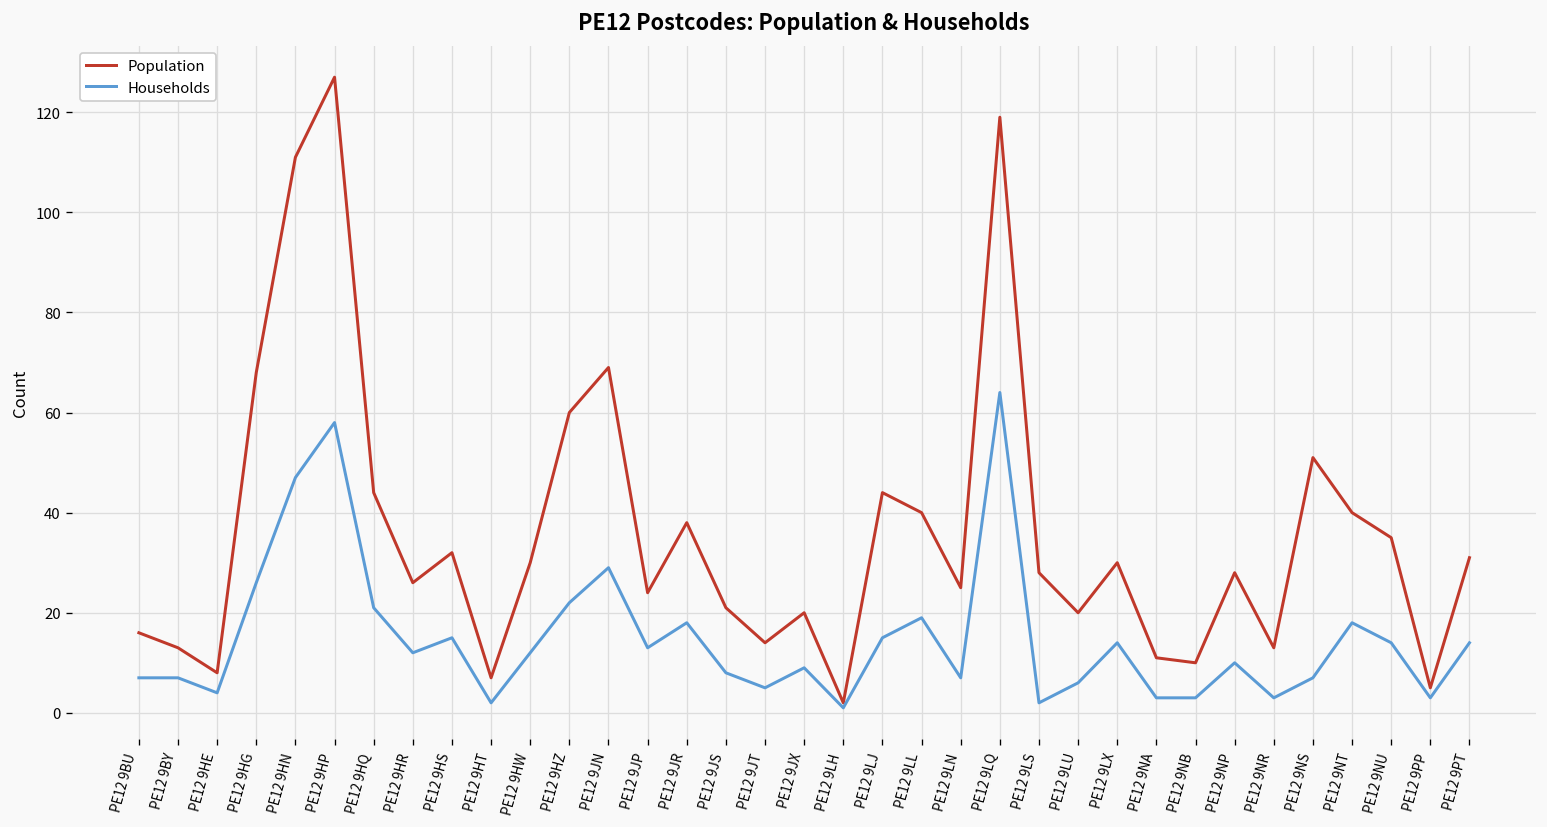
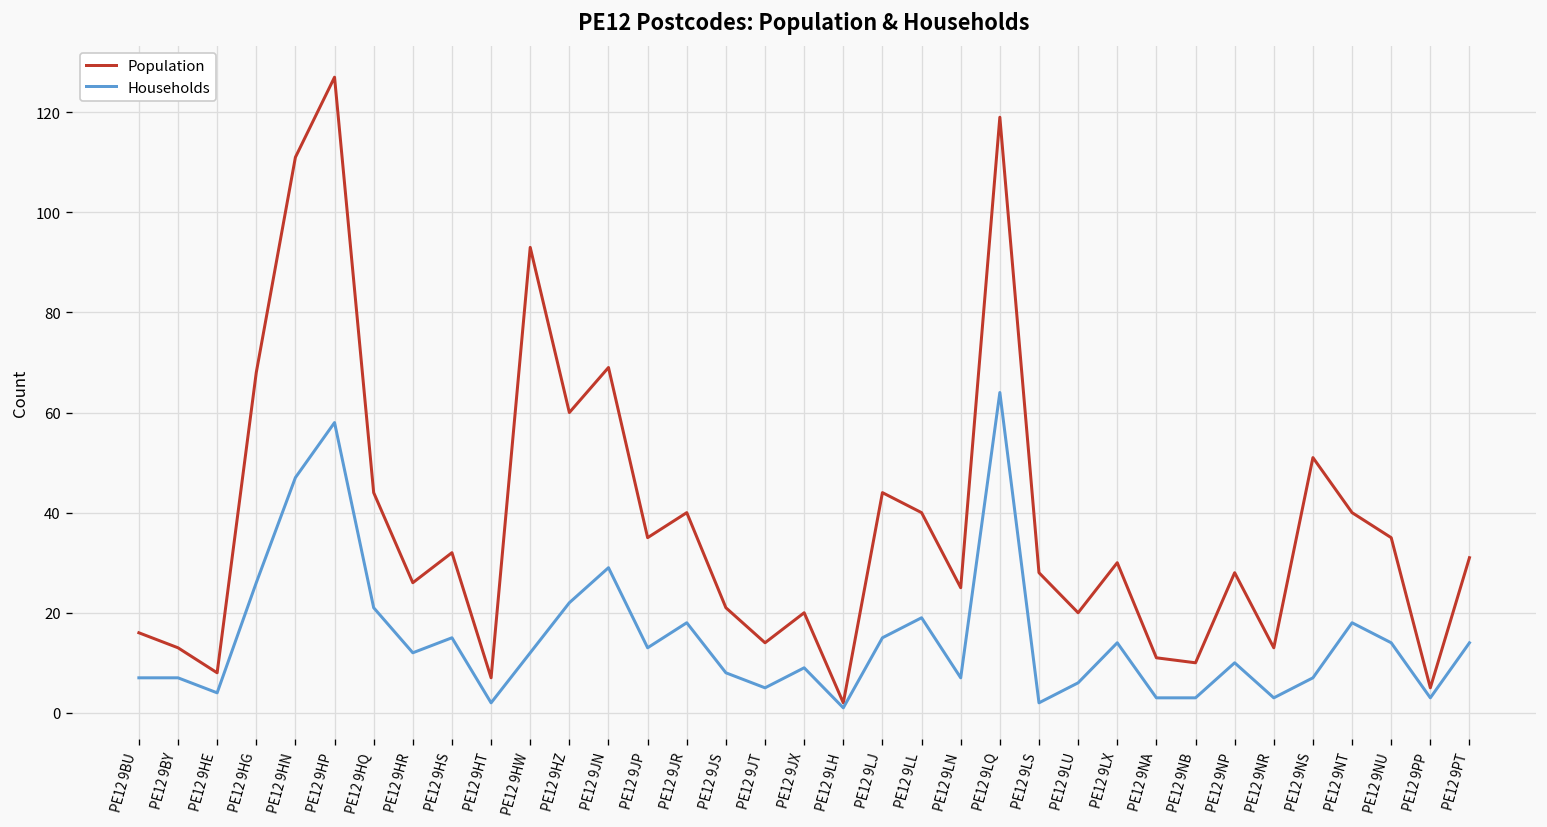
Population, PE12 9HW: 30 -> 93
Population, PE12 9JP: 24 -> 35
Population, PE12 9JR: 38 -> 40
